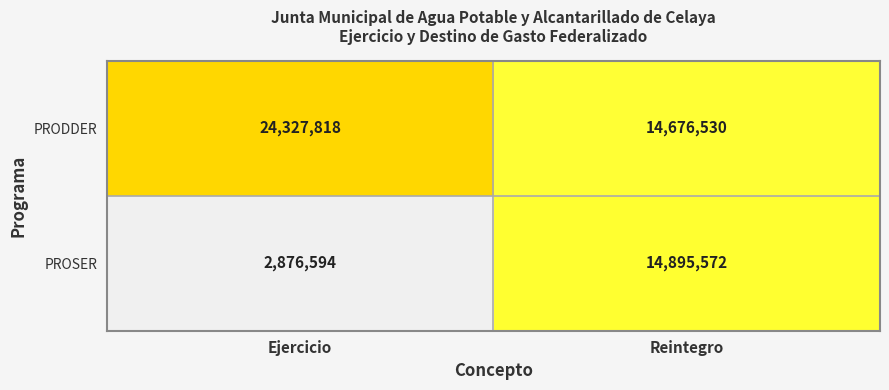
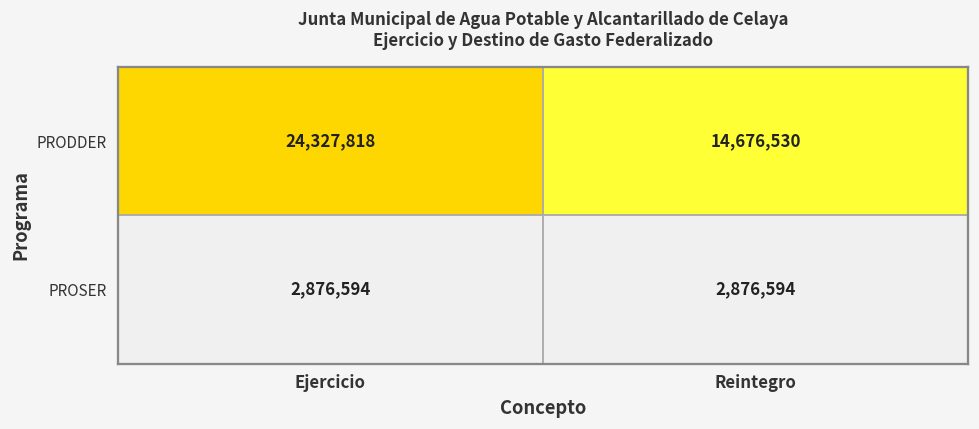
PROSER, Reintegro: 14,895,572 -> 2,876,594
